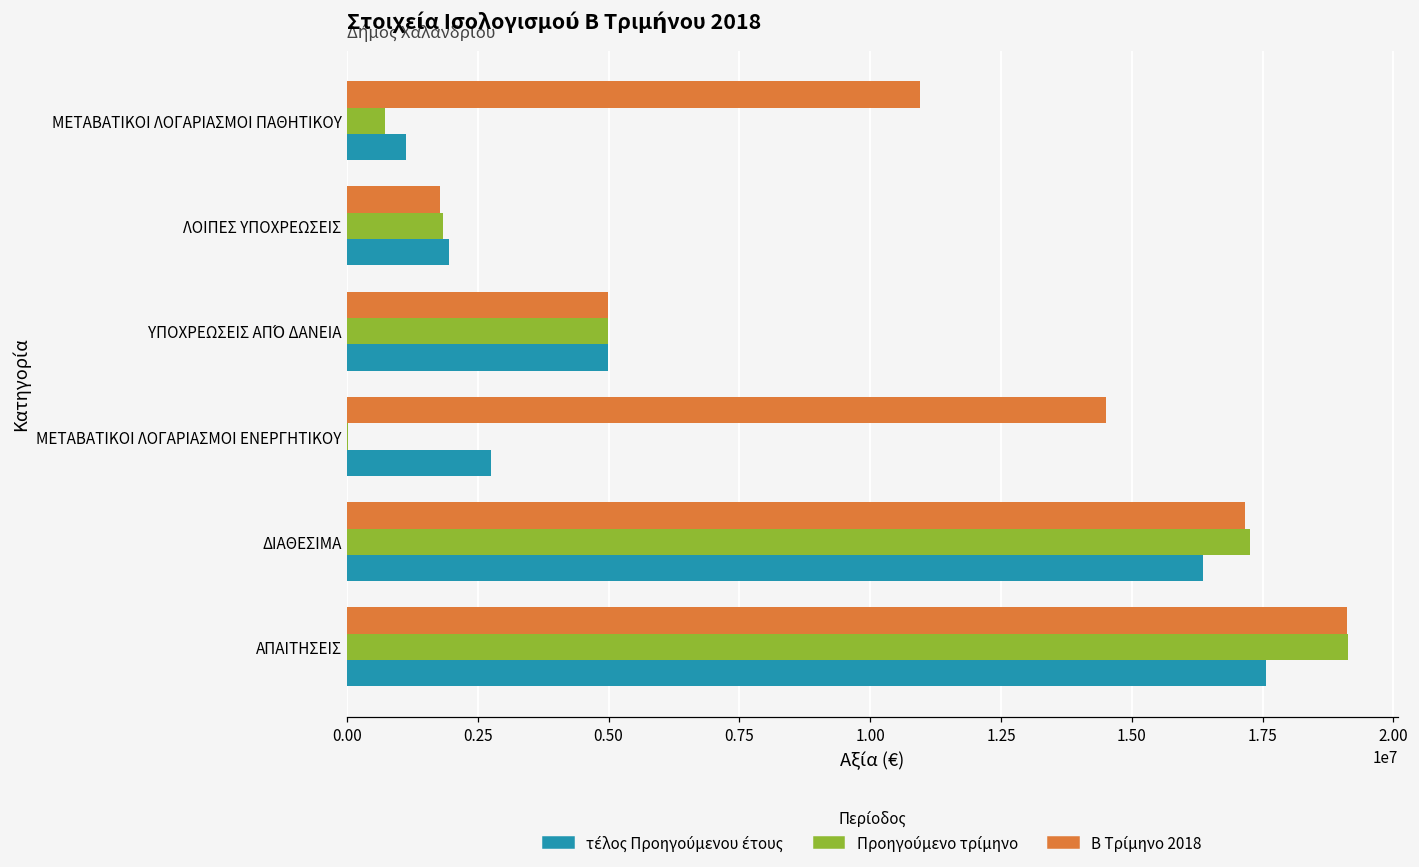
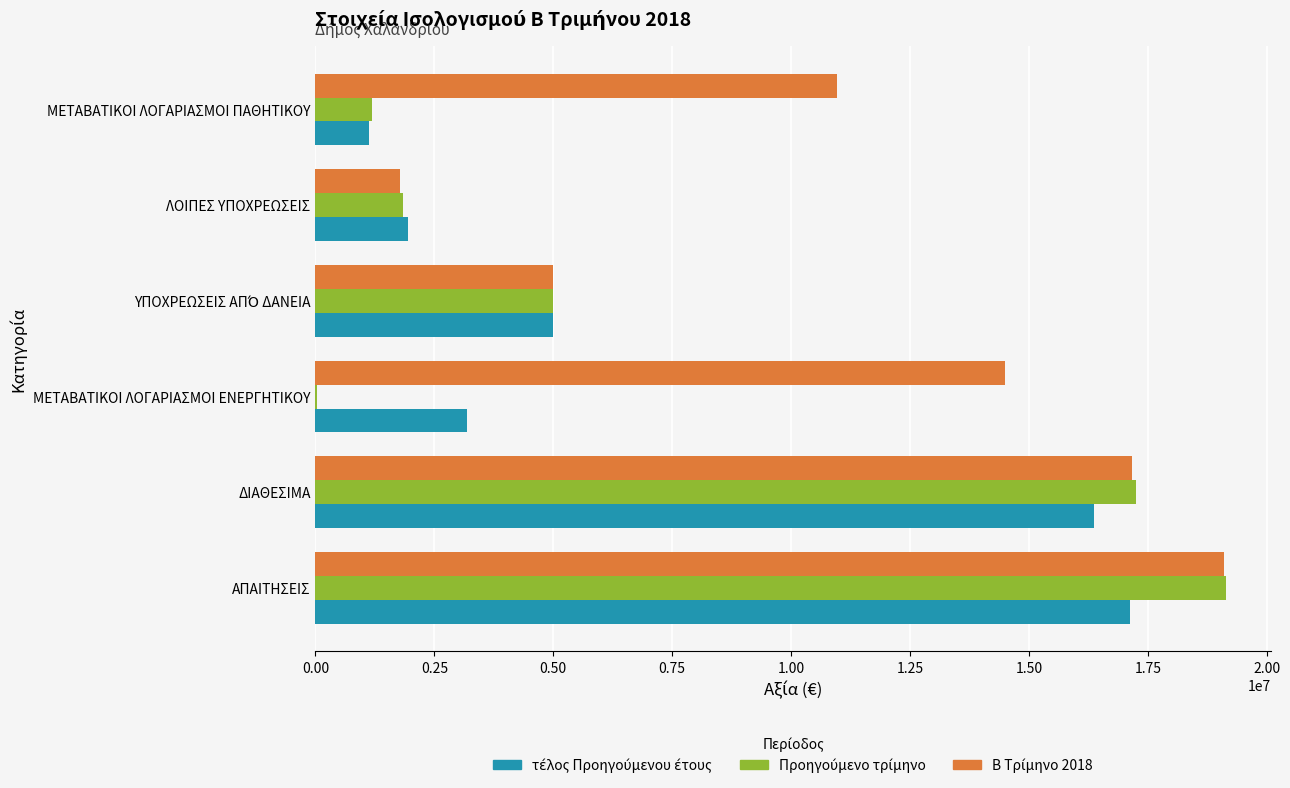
Προηγούμενο τρίμηνο, ΜΕΤΑΒΑΤΙΚΟΙ ΛΟΓΑΡΙΑΣΜΟΙ ΠΑΘΗΤΙΚΟΥ: 700000 -> 1200000
τέλος Προηγούμενου έτους, ΜΕΤΑΒΑΤΙΚΟΙ ΛΟΓΑΡΙΑΣΜΟΙ ΕΝΕΡΓΗΤΙΚΟΥ: 2800000 -> 3200000
τέλος Προηγούμενου έτους, ΑΠΑΙΤΗΣΕΙΣ: 17600000 -> 17100000
